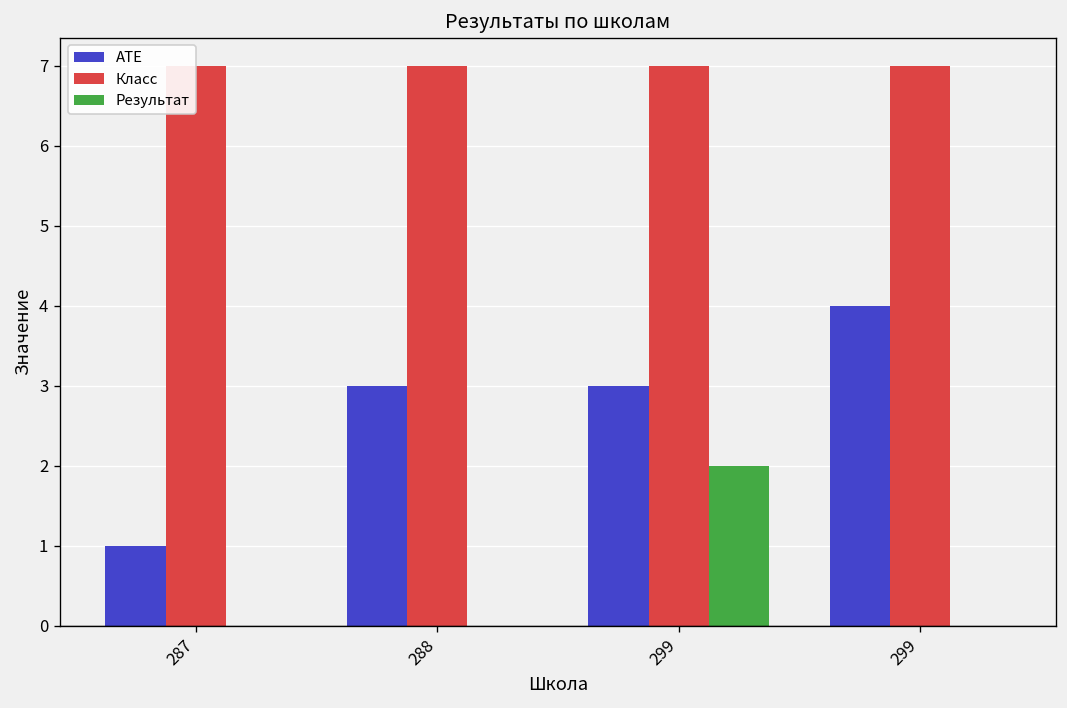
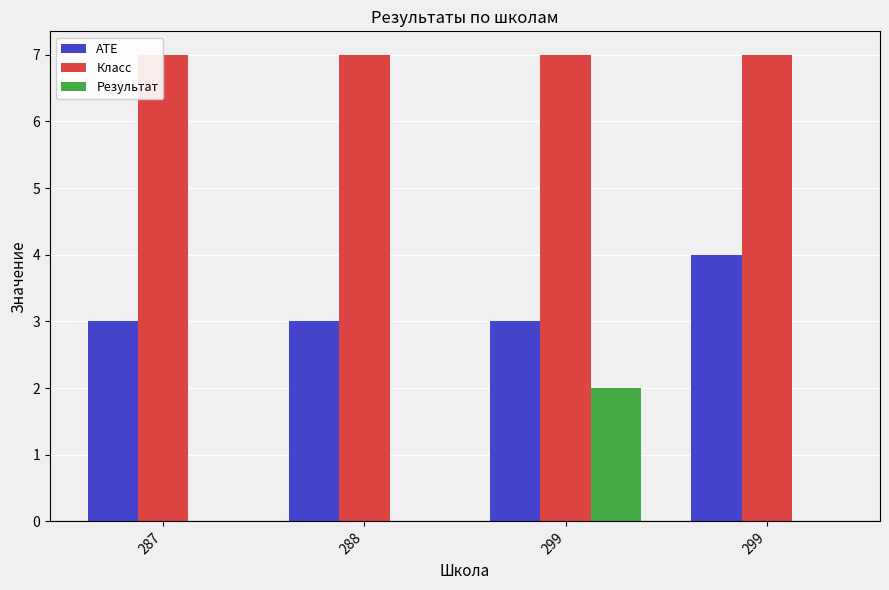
АТЕ, 287: 1 -> 3
